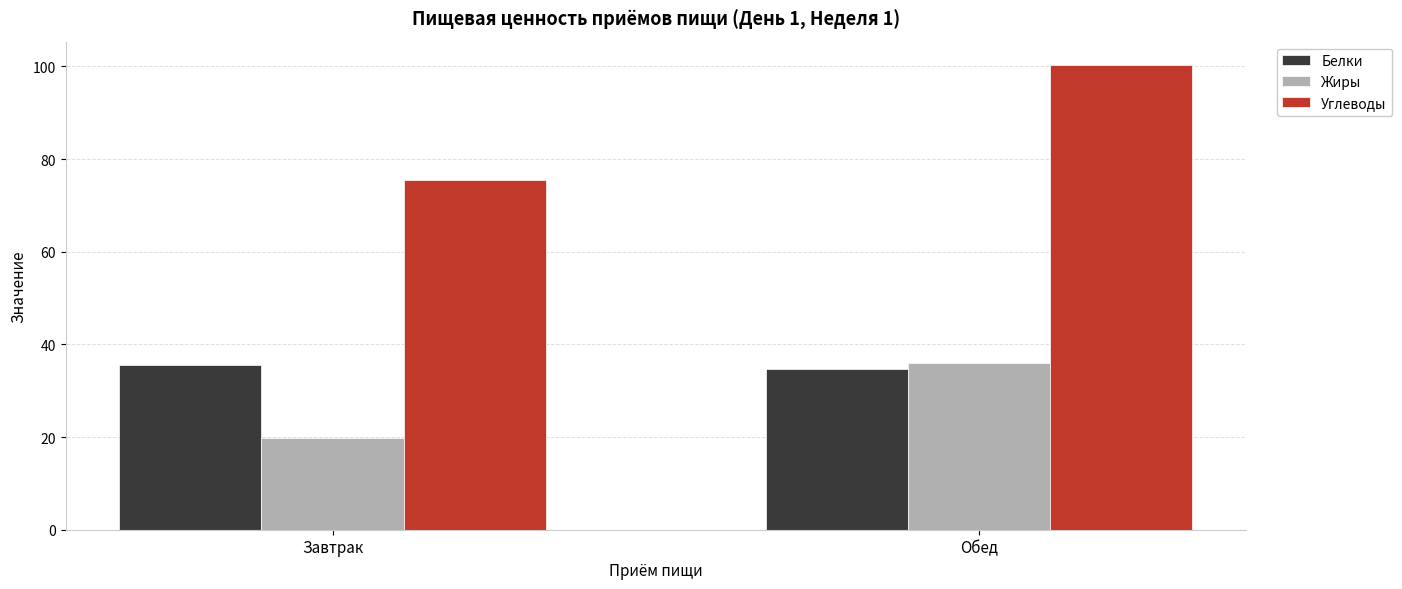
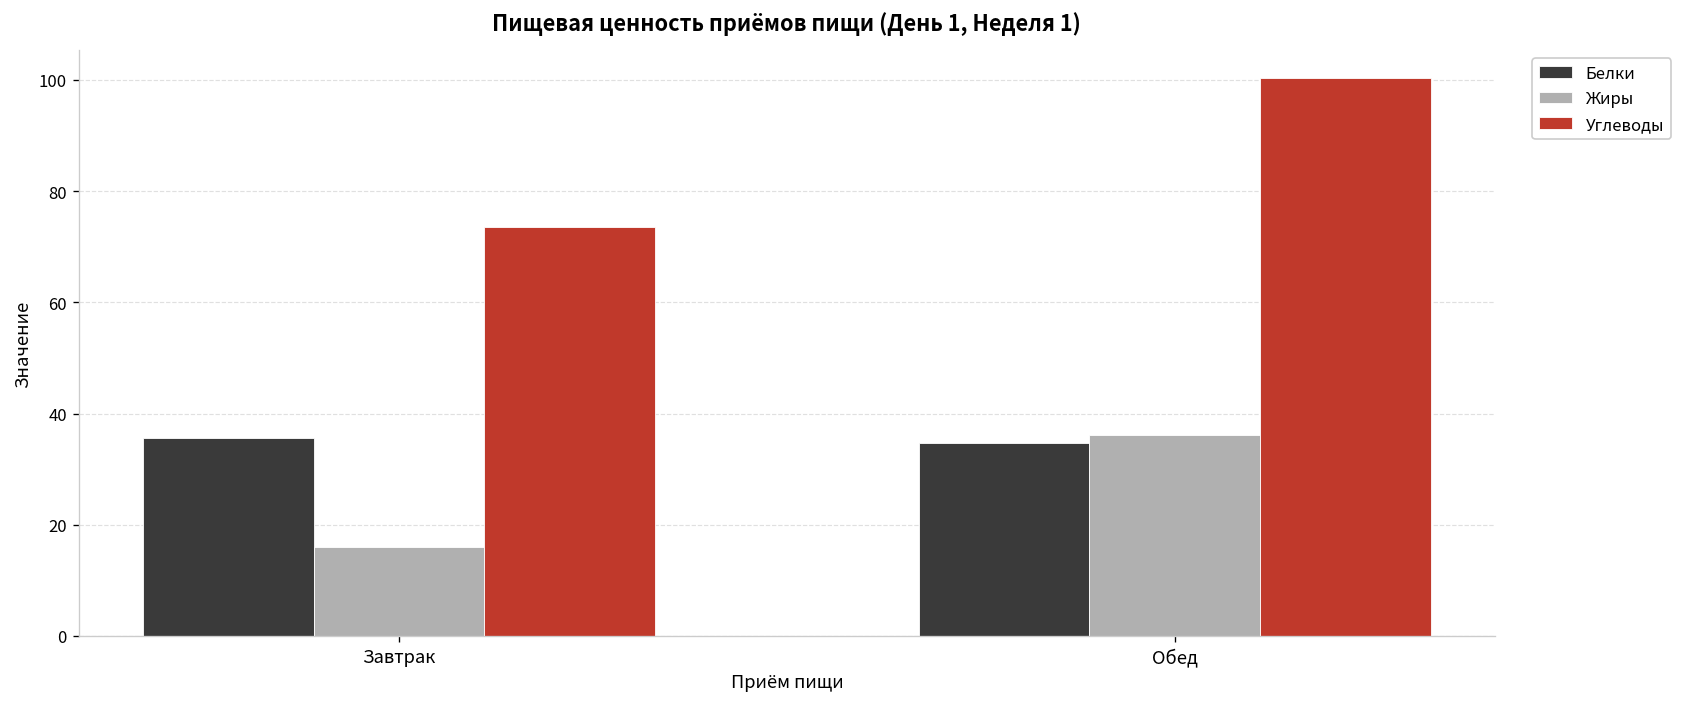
Жиры, Завтрак: 20 -> 16
Углеводы, Завтрак: 76 -> 73
